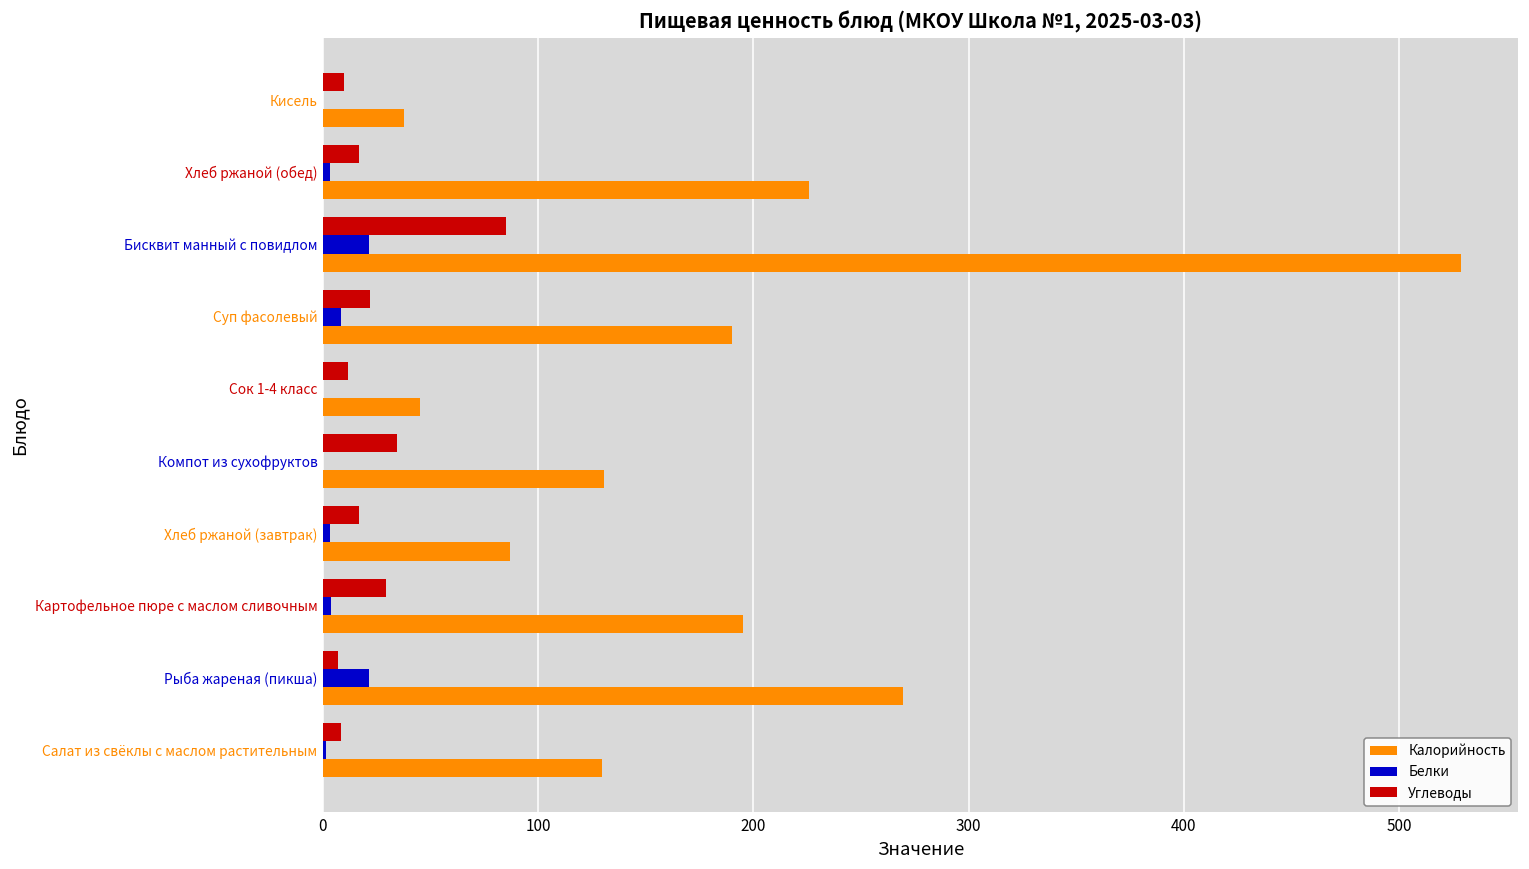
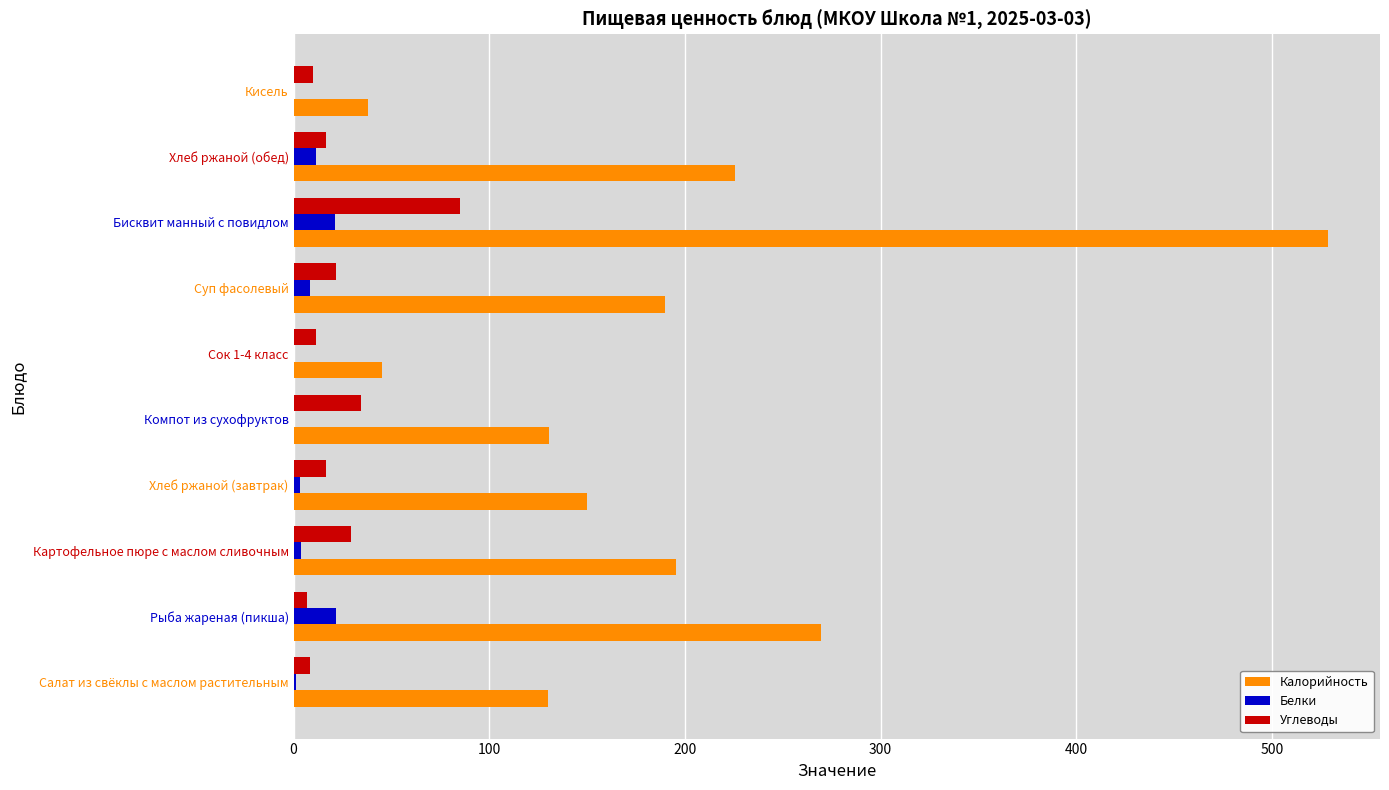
Белки, Хлеб ржаной (обед): 3 -> 12
Калорийность, Хлеб ржаной (завтрак): 87 -> 150
